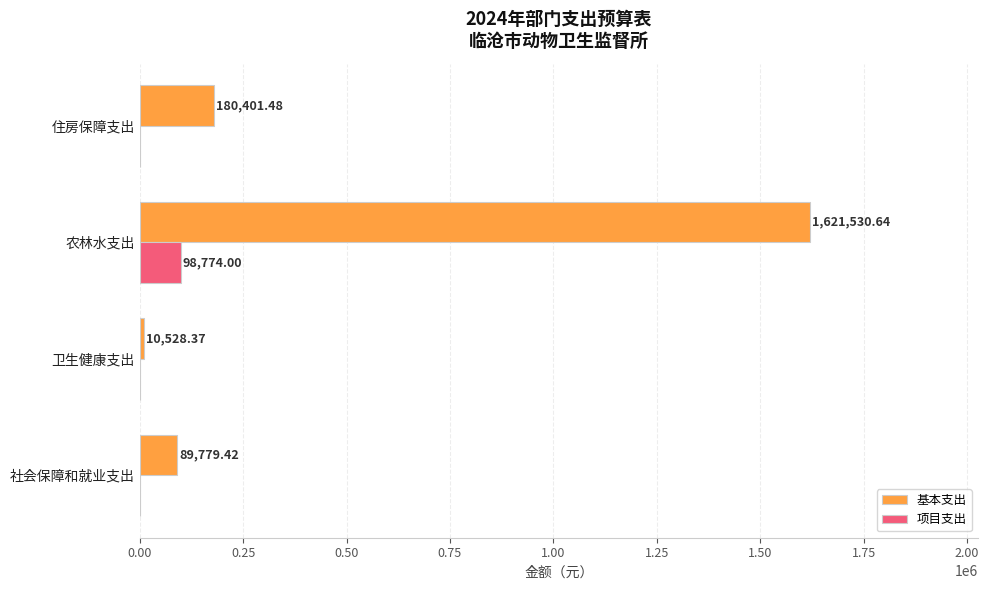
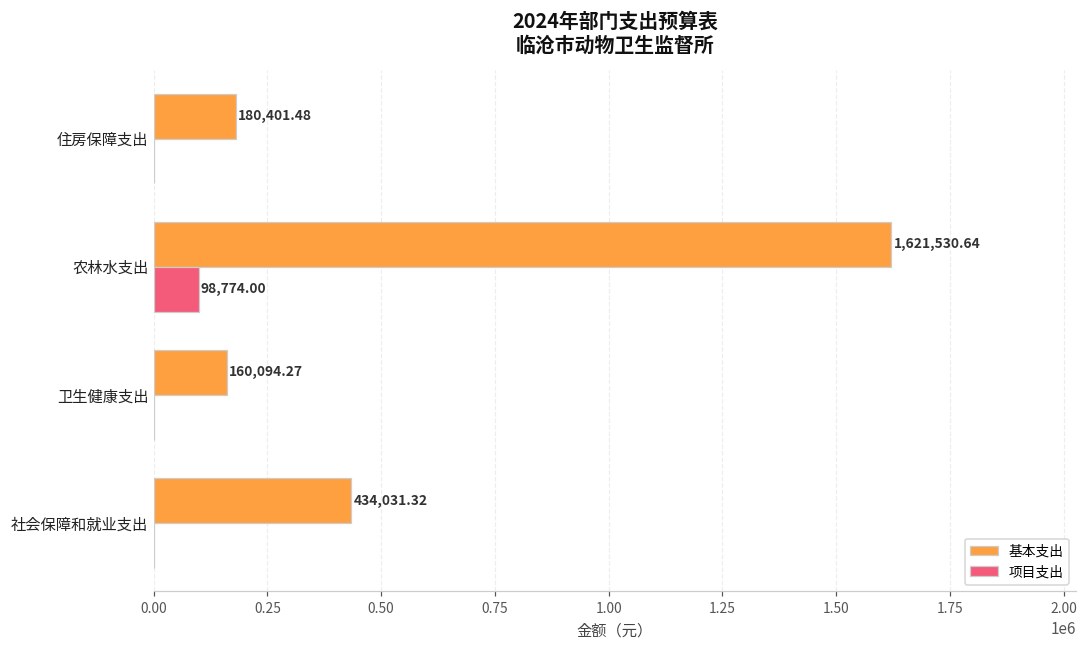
基本支出, 卫生健康支出: 10,528.37 -> 160,094.27
基本支出, 社会保障和就业支出: 89,779.42 -> 434,031.32
